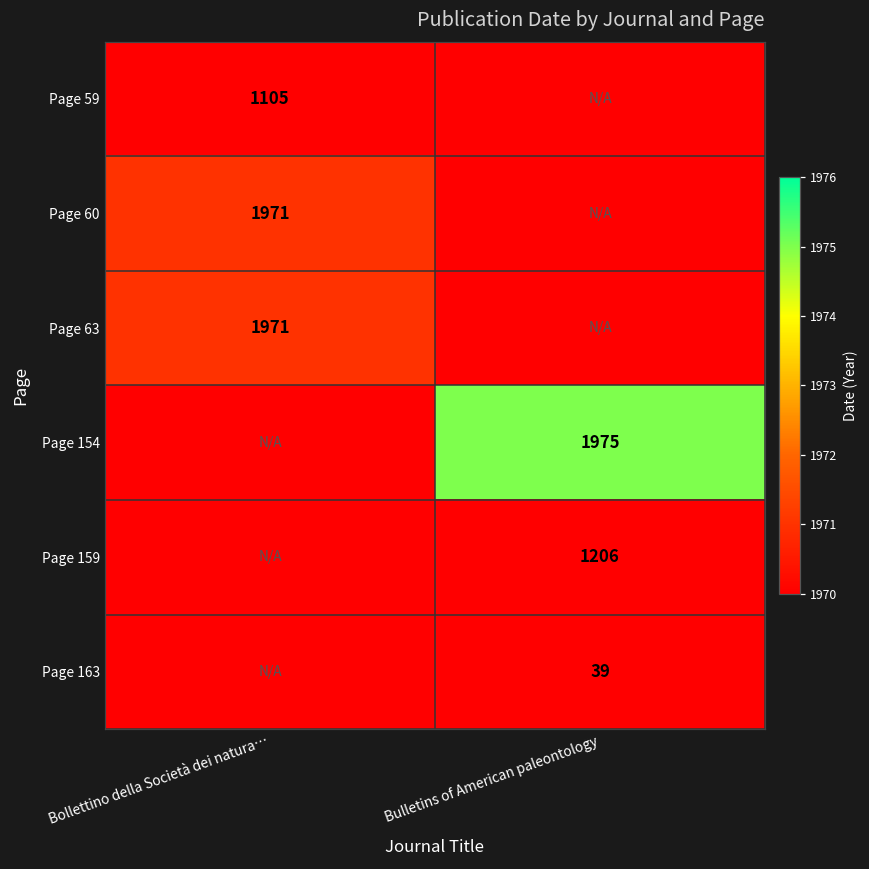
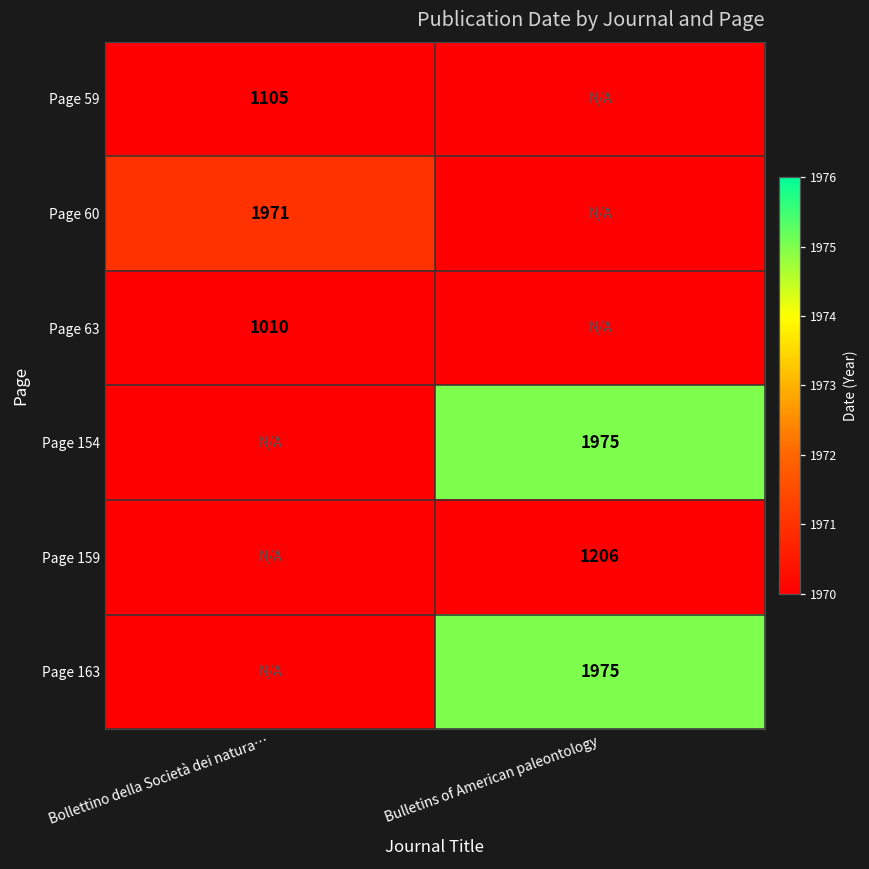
Page 63, Bollettino della Società dei natura…: 1971 -> 1010
Page 163, Bulletins of American paleontology: 39 -> 1975
